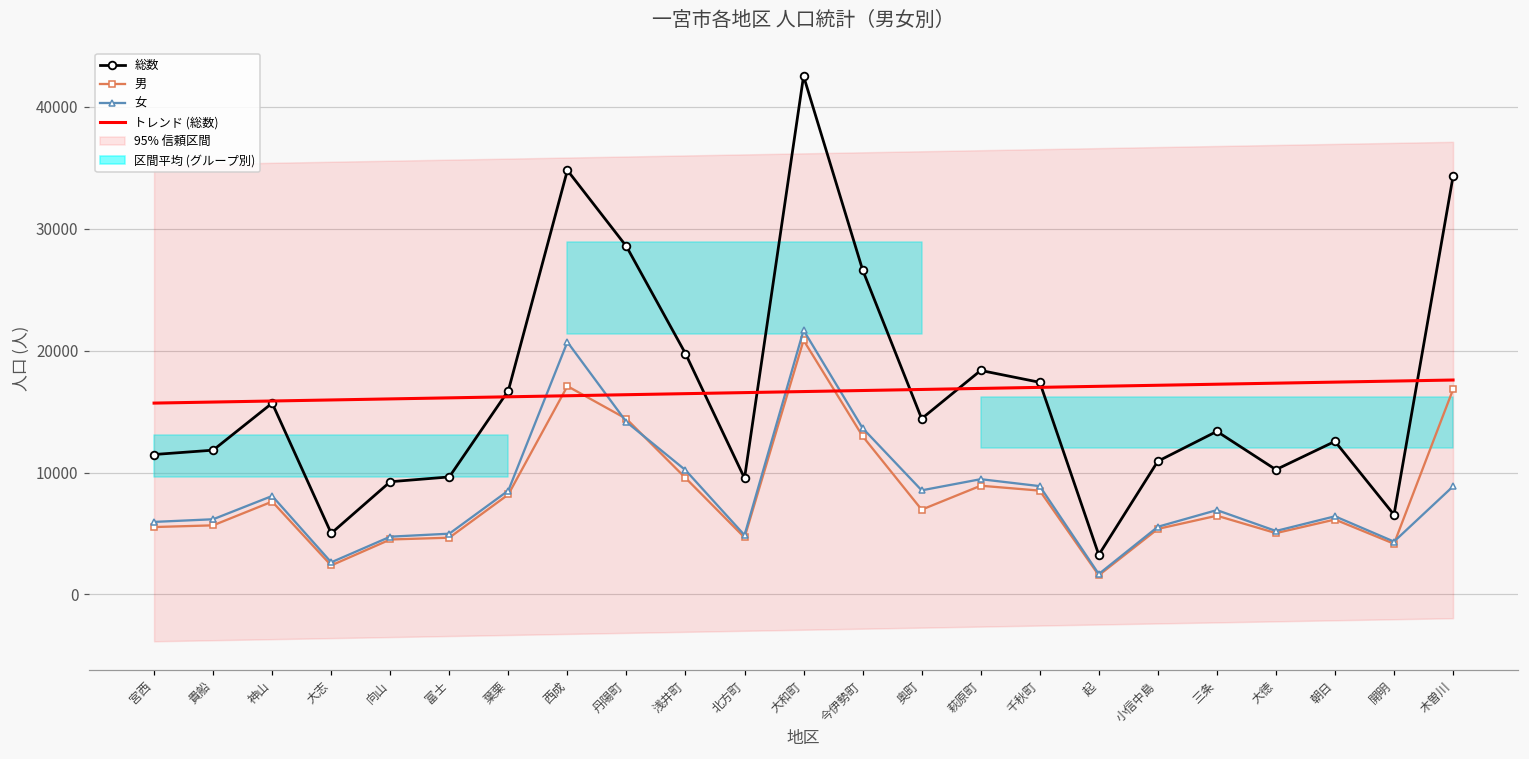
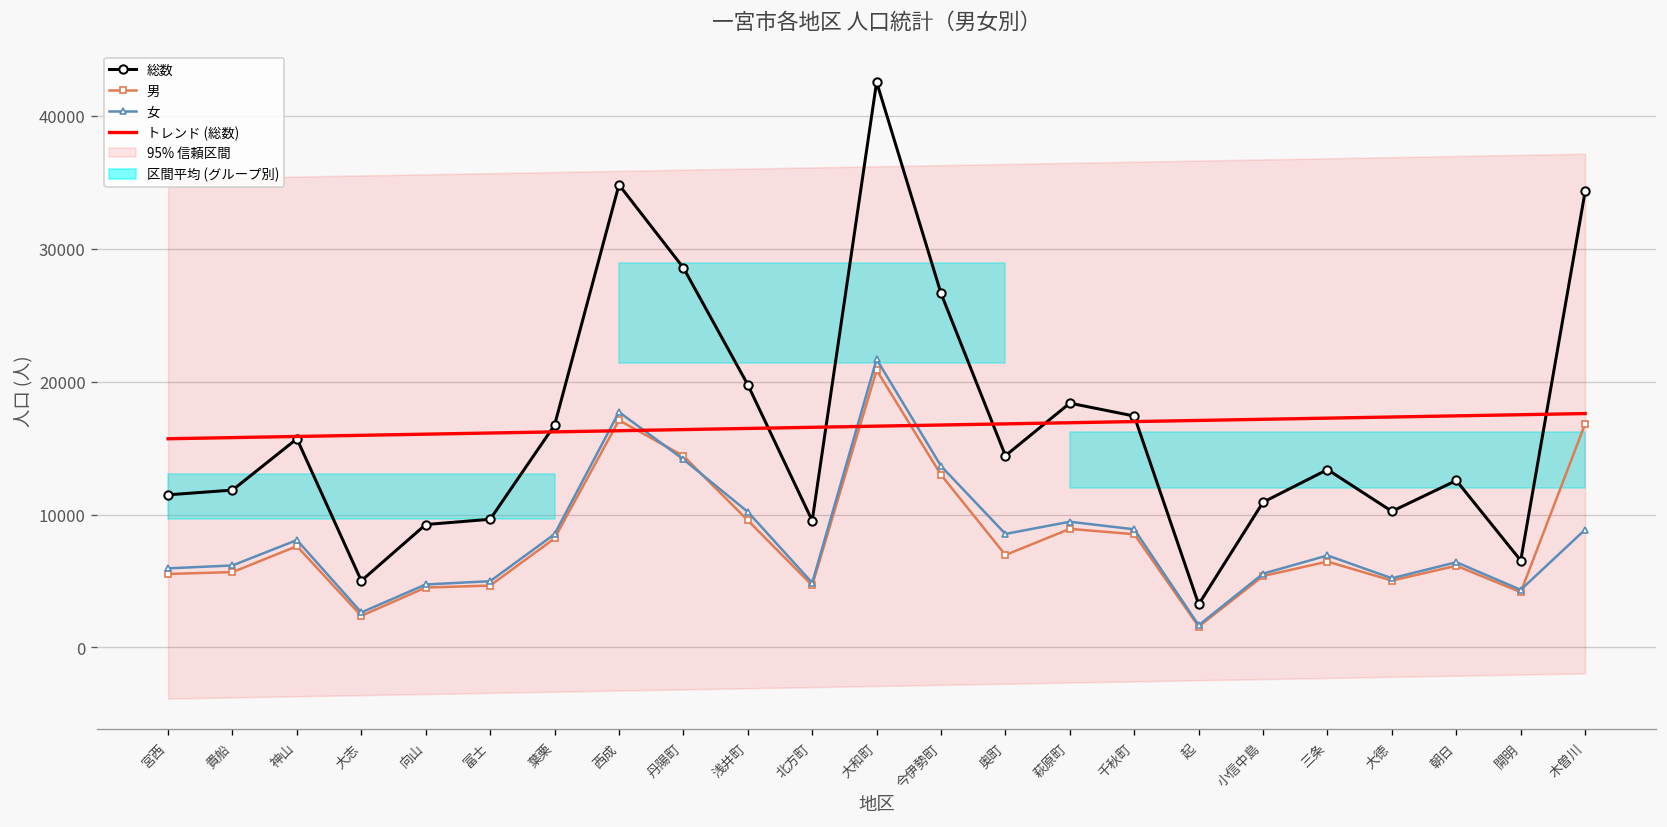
女, 西成: 20700 -> 17700
